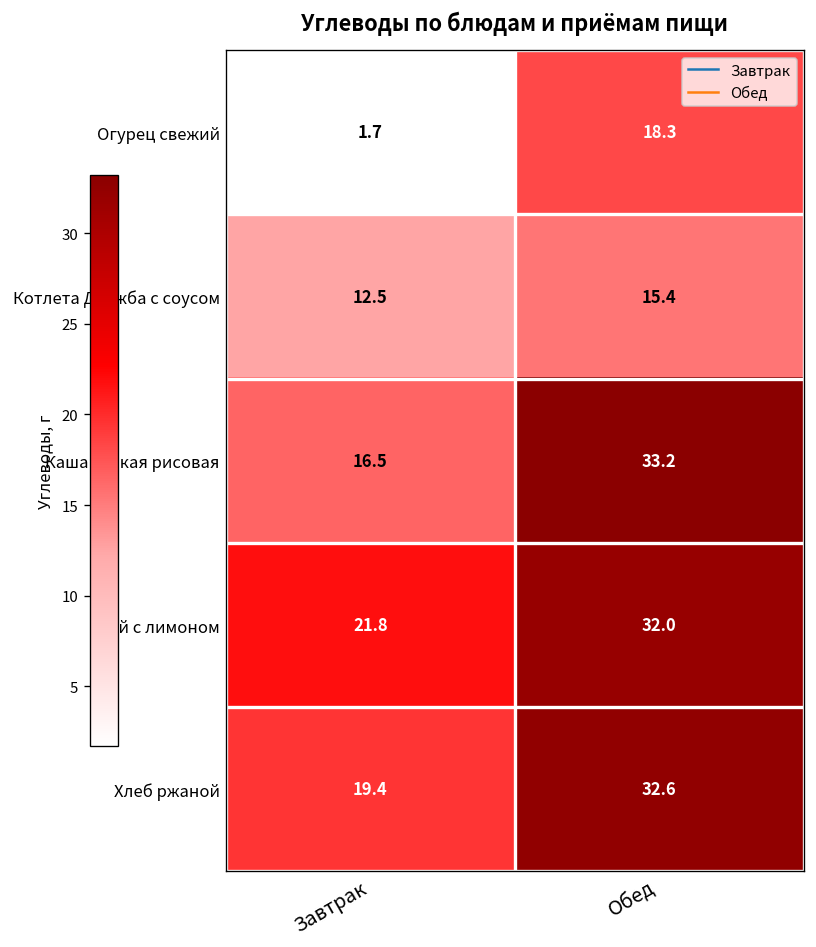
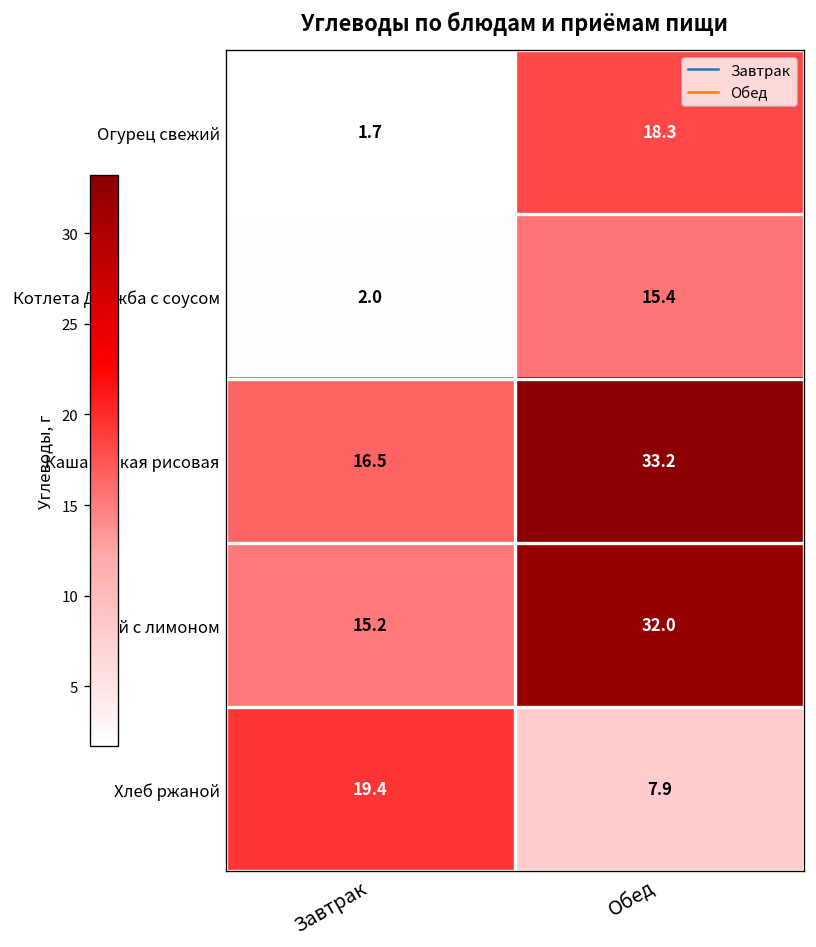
Котлета Дружба с соусом, Завтрак: 12.5 -> 2.0
Чай с лимоном, Завтрак: 21.8 -> 15.2
Хлеб ржаной, Обед: 32.6 -> 7.9
